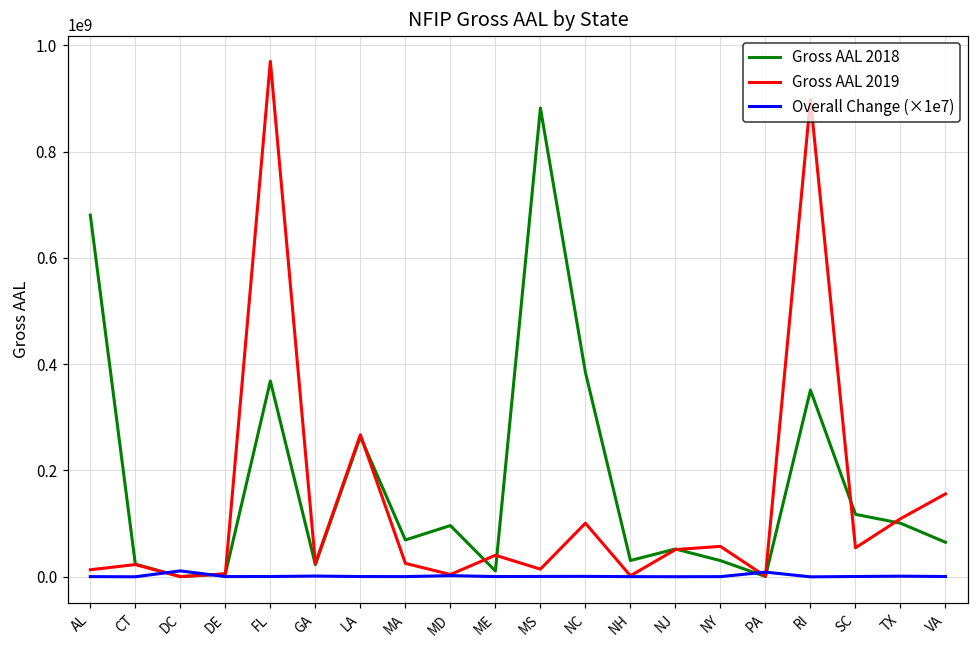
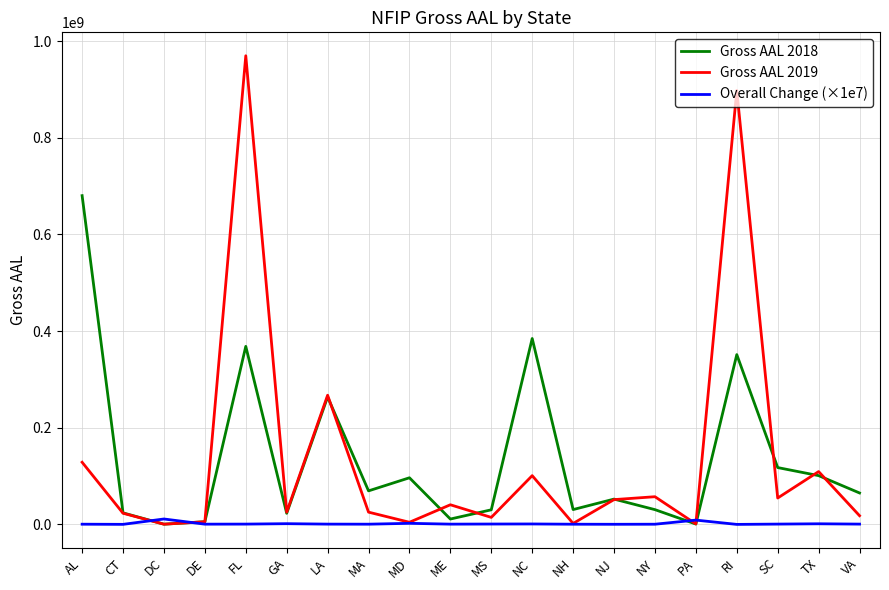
Gross AAL 2019, AL: 10000000 -> 130000000
Gross AAL 2018, MS: 880000000 -> 30000000
Gross AAL 2019, VA: 160000000 -> 20000000
